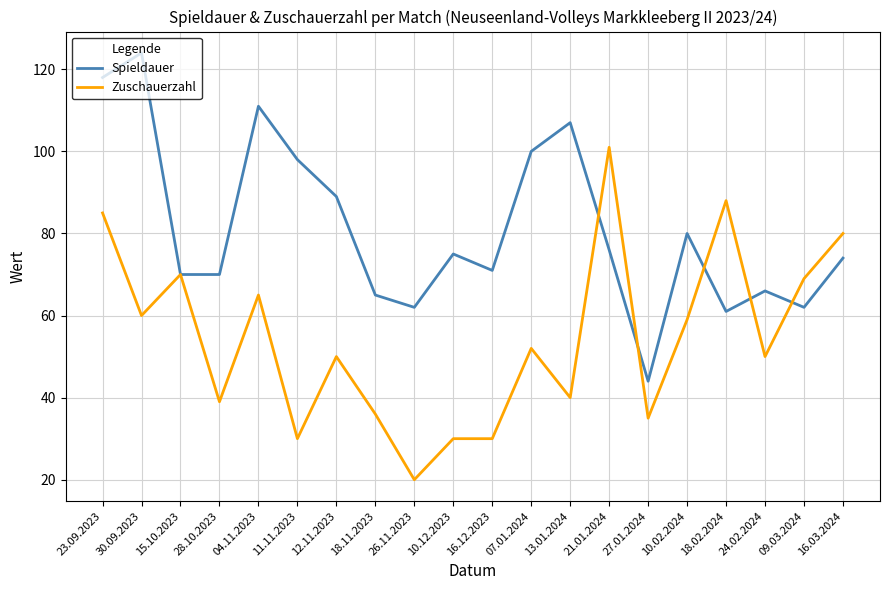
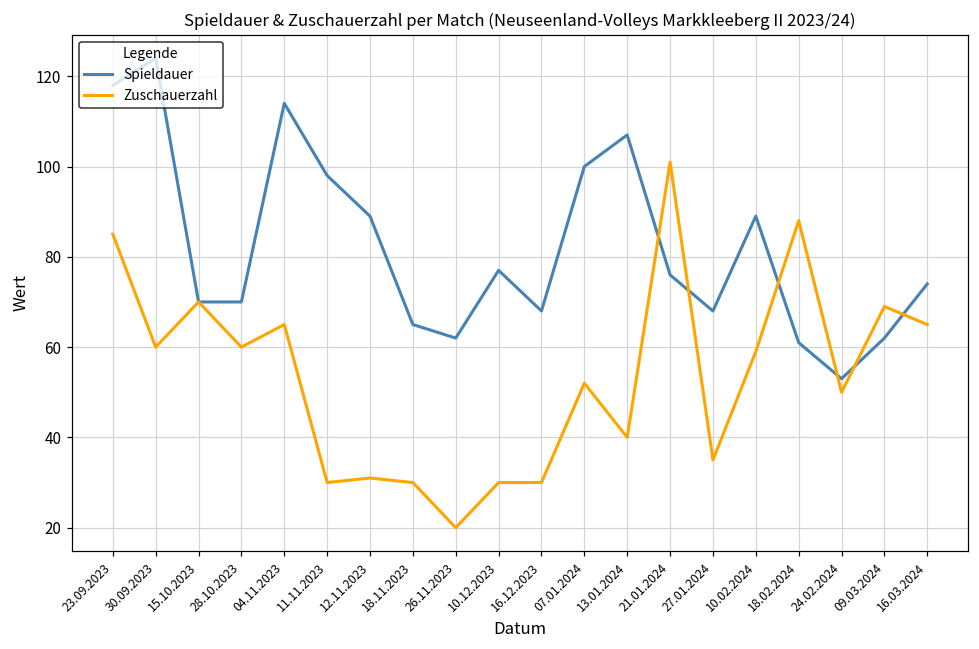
Zuschauerzahl, 28.10.2023: 39 -> 60
Spieldauer, 04.11.2023: 111 -> 114
Zuschauerzahl, 12.11.2023: 50 -> 31
Zuschauerzahl, 18.11.2023: 36 -> 30
Spieldauer, 10.12.2023: 75 -> 77
Spieldauer, 16.12.2023: 71 -> 68
Spieldauer, 27.01.2024: 44 -> 68
Spieldauer, 10.02.2024: 80 -> 89
Spieldauer, 24.02.2024: 66 -> 53
Zuschauerzahl, 16.03.2024: 80 -> 65
